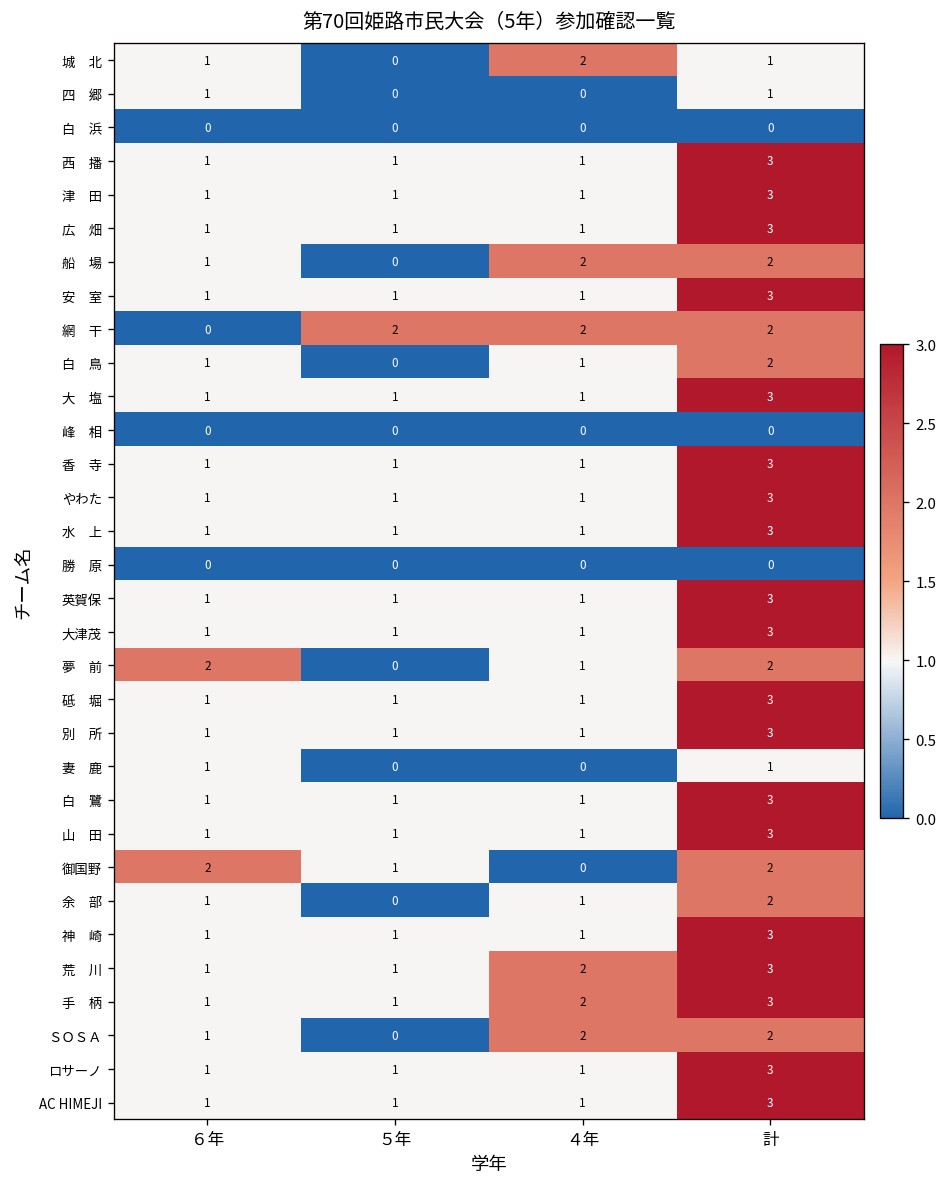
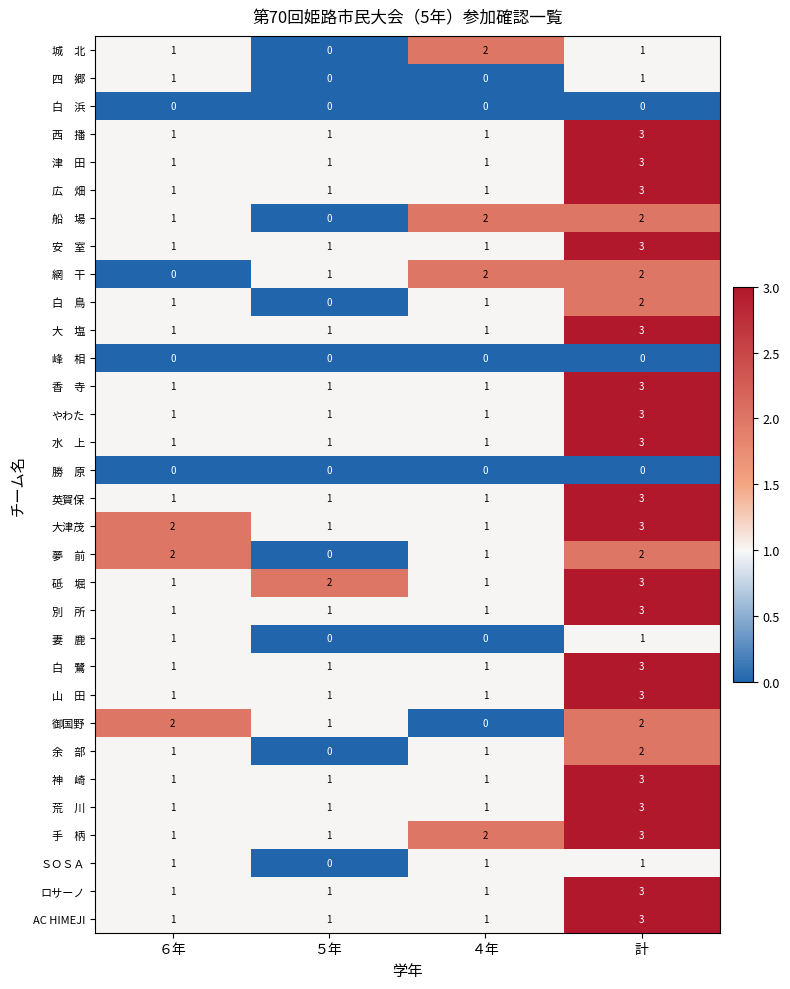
網 干, ５年: 2 -> 1
大津茂, ６年: 1 -> 2
砥 堀, ５年: 1 -> 2
荒 川, ４年: 2 -> 1
ＳＯＳＡ, ４年: 2 -> 1
ＳＯＳＡ, 計: 2 -> 1
